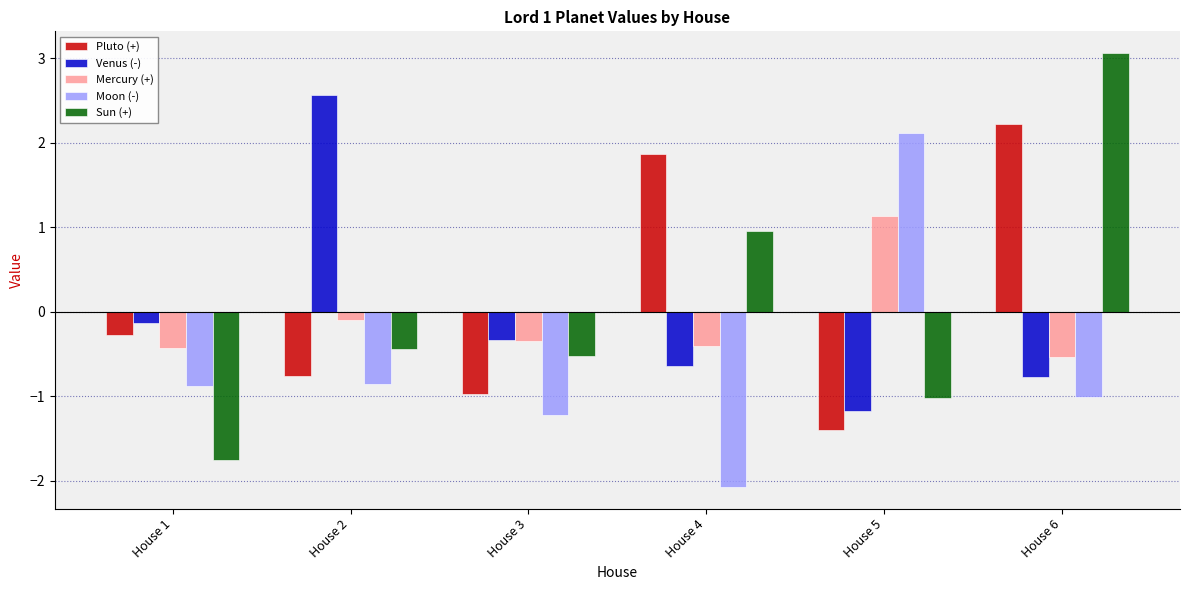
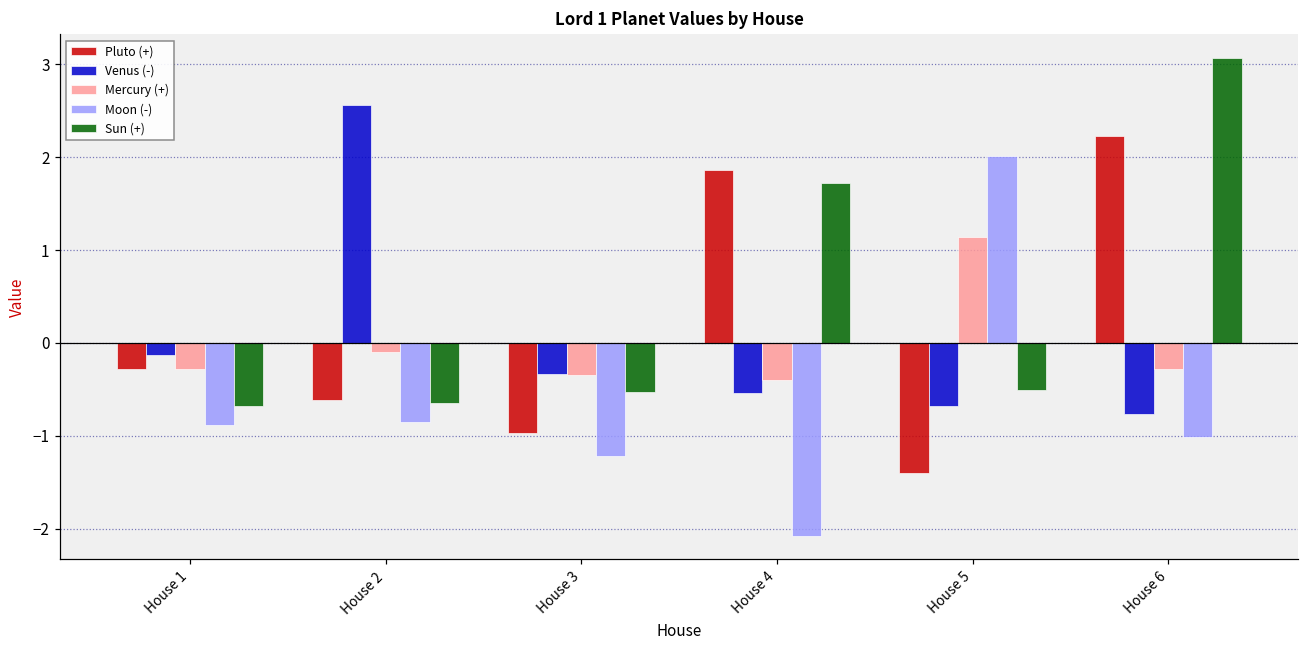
Mercury (+), House 1: -0.4 -> -0.3
Sun (+), House 1: -1.8 -> -0.7
Pluto (+), House 2: -0.8 -> -0.6
Sun (+), House 2: -0.4 -> -0.6
Venus (-), House 4: -0.6 -> -0.5
Sun (+), House 4: 1.0 -> 1.7
Venus (-), House 5: -1.2 -> -0.7
Moon (-), House 5: 2.1 -> 2.0
Sun (+), House 5: -1.0 -> -0.5
Mercury (+), House 6: -0.5 -> -0.3
